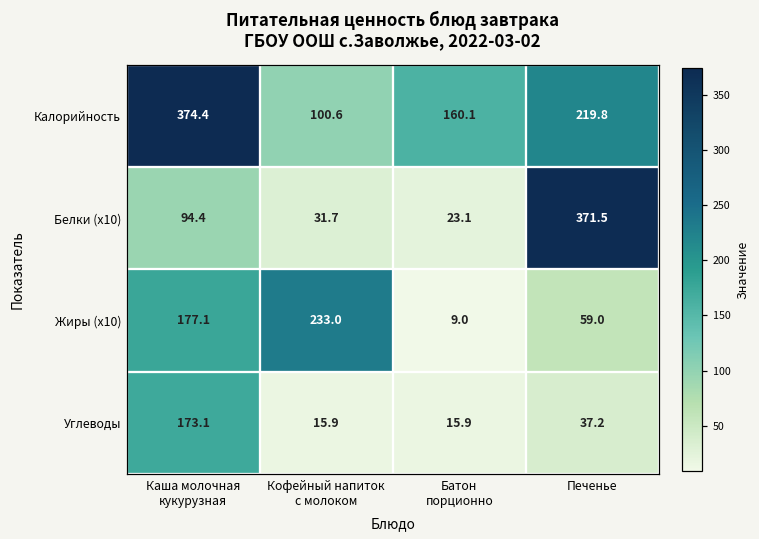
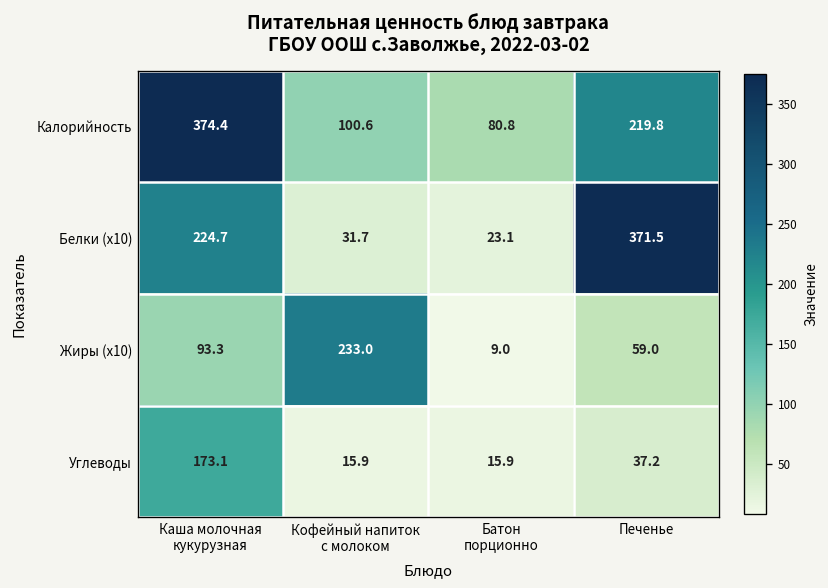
Калорийность, Батон порционно: 160.1 -> 80.8
Белки (x10), Каша молочная кукурузная: 94.4 -> 224.7
Жиры (x10), Каша молочная кукурузная: 177.1 -> 93.3
